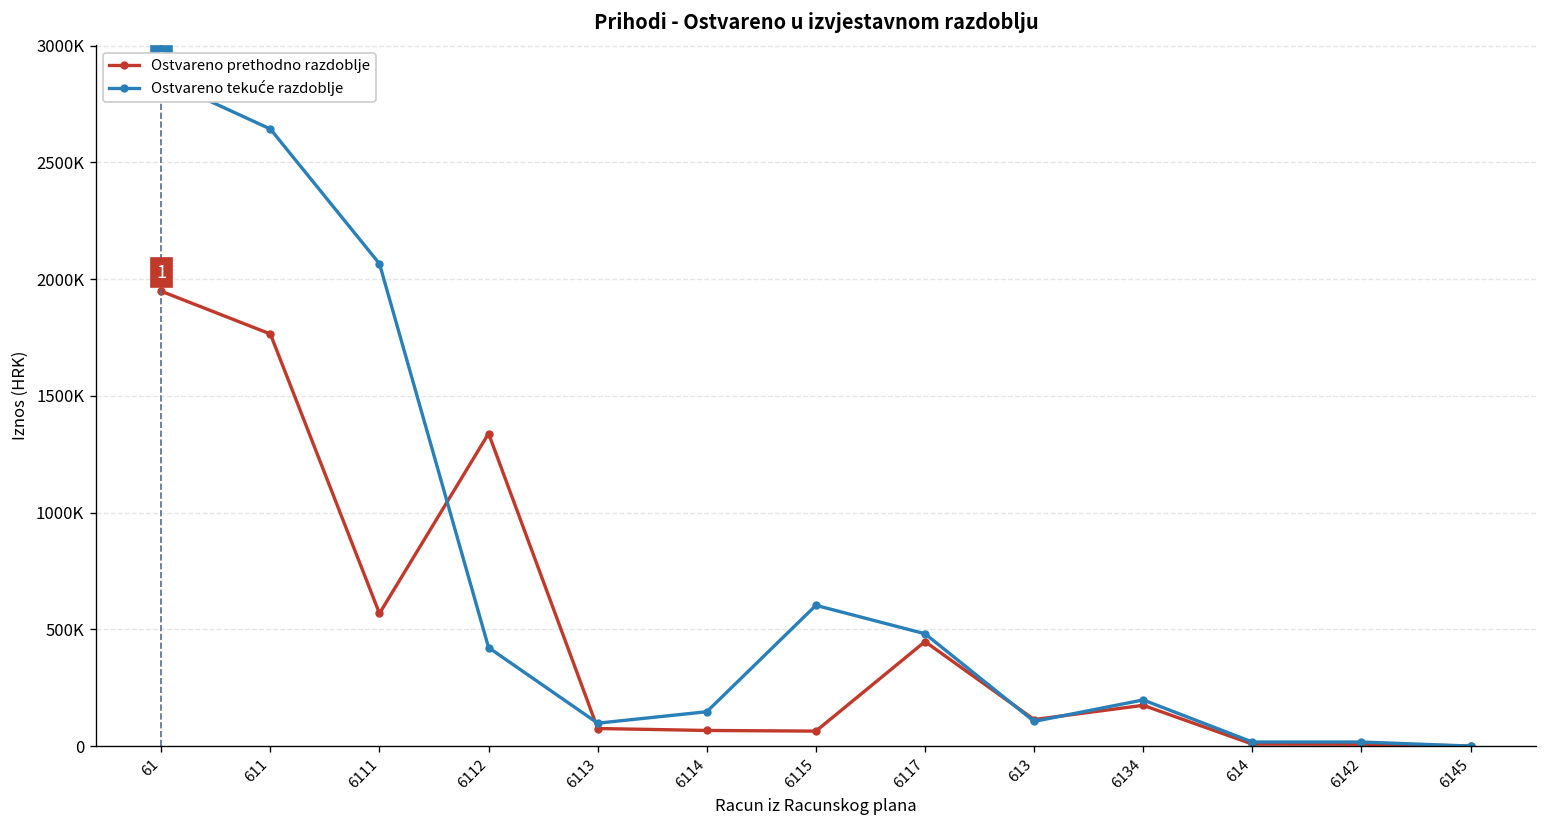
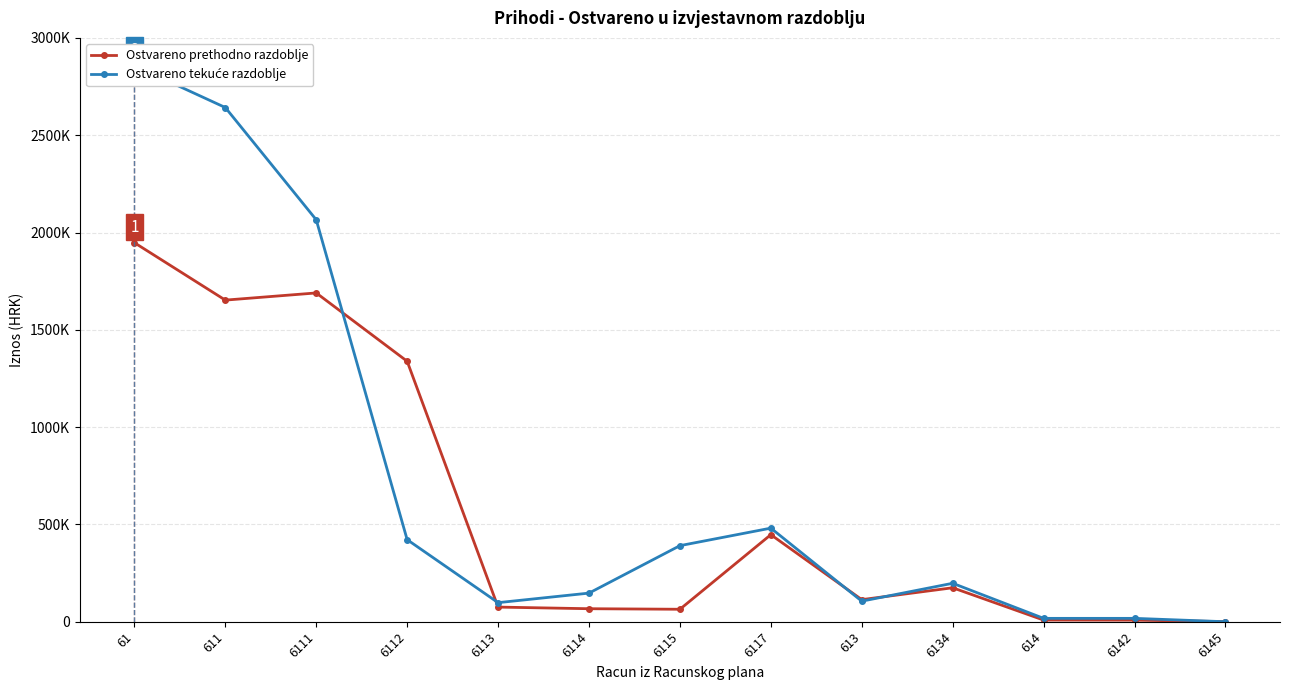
Ostvareno prethodno razdoblje, 611: 1760000 -> 1650000
Ostvareno prethodno razdoblje, 6111: 570000 -> 1690000
Ostvareno tekuće razdoblje, 6115: 600000 -> 390000
